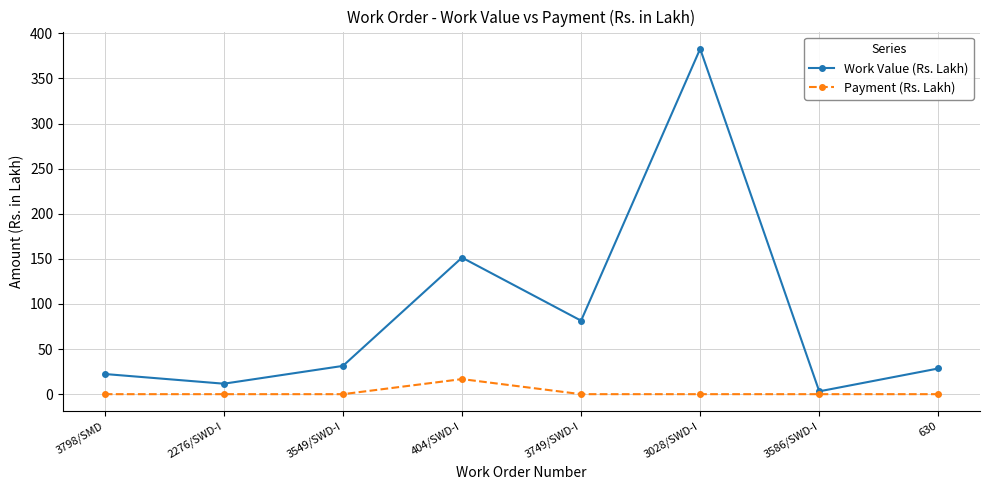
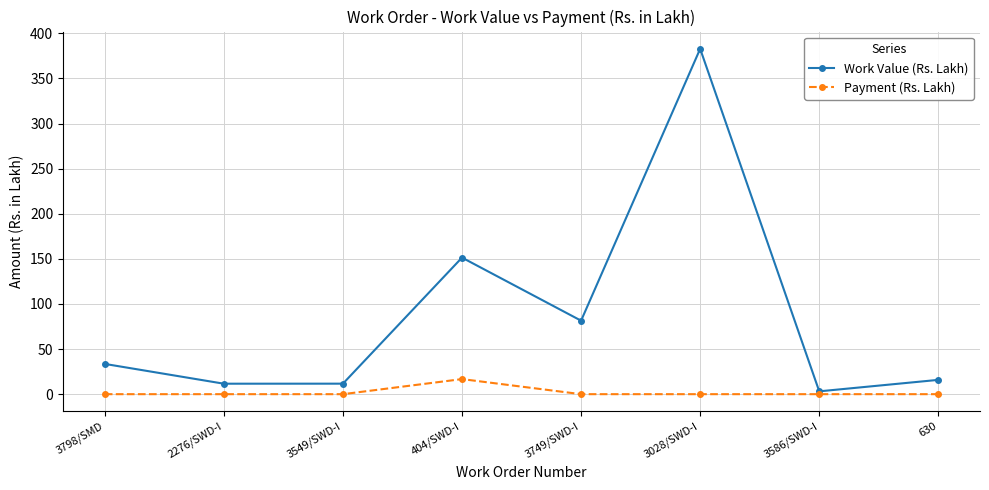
Work Value (Rs. Lakh), 3798/SMD: 20 -> 30
Work Value (Rs. Lakh), 3549/SWD-I: 30 -> 10
Work Value (Rs. Lakh), 630: 30 -> 20
